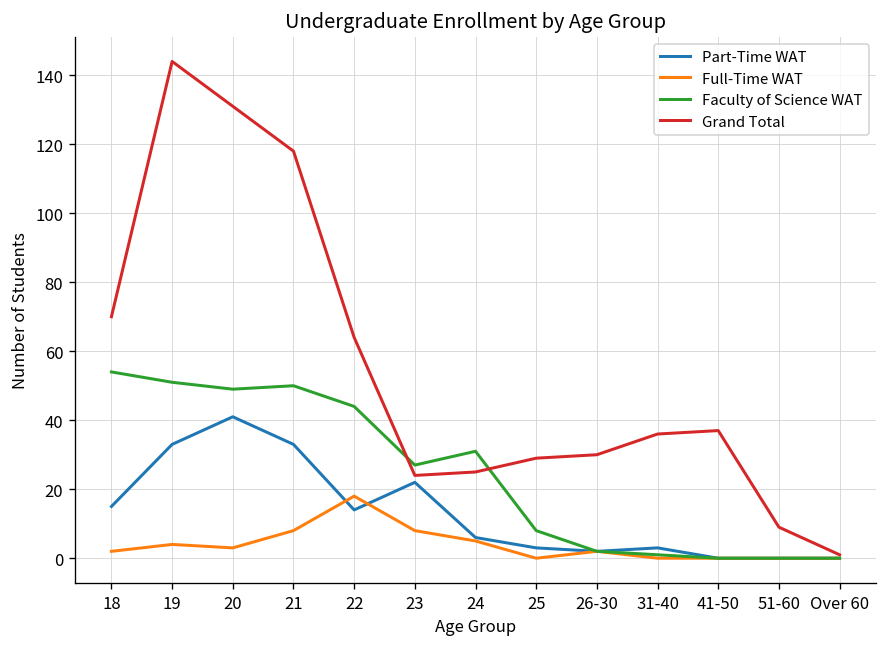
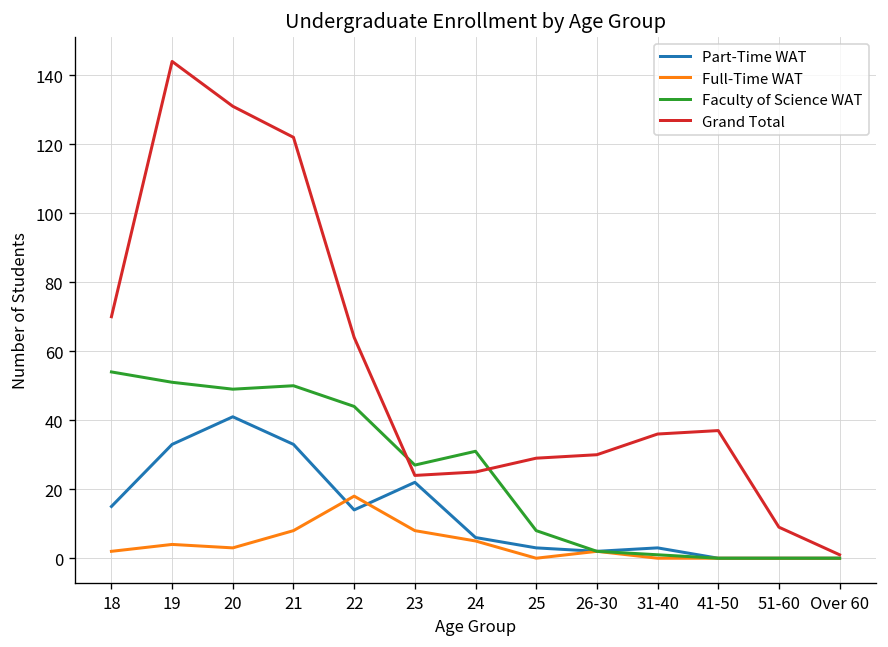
Grand Total, 21: 118 -> 122
